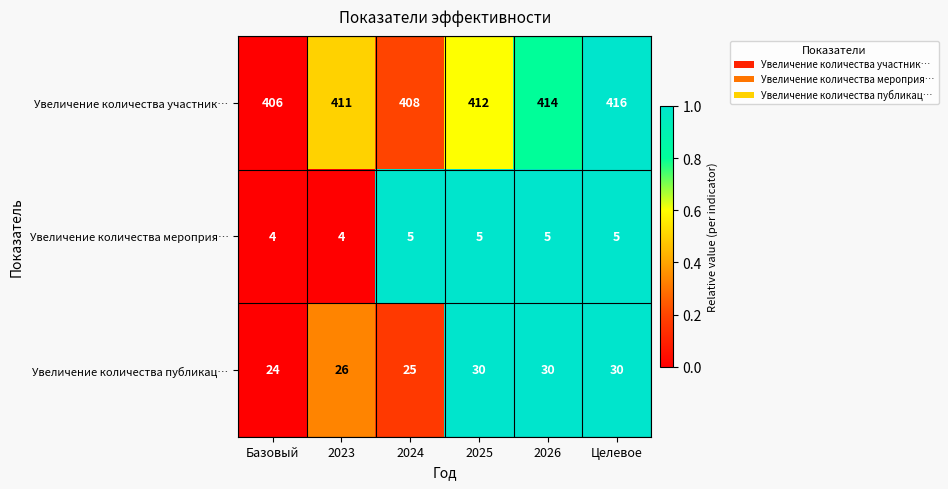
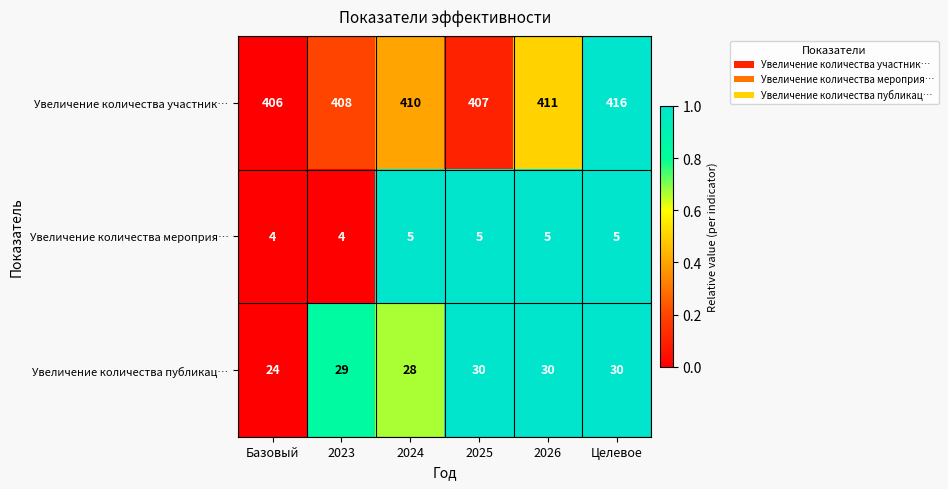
Увеличение количества участник…, 2023: 411 -> 408
Увеличение количества участник…, 2024: 408 -> 410
Увеличение количества участник…, 2025: 412 -> 407
Увеличение количества участник…, 2026: 414 -> 411
Увеличение количества публикац…, 2023: 26 -> 29
Увеличение количества публикац…, 2024: 25 -> 28
